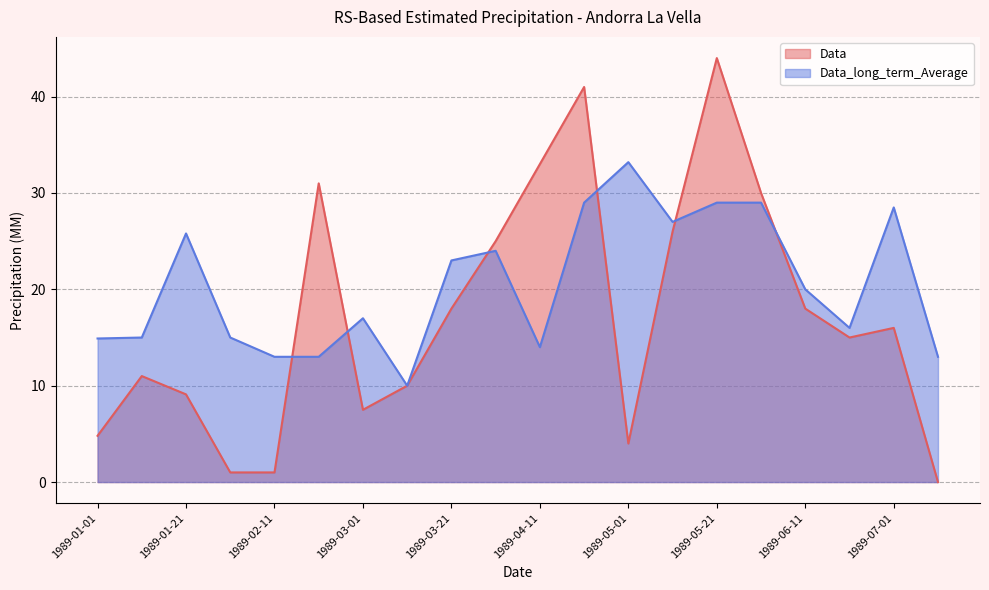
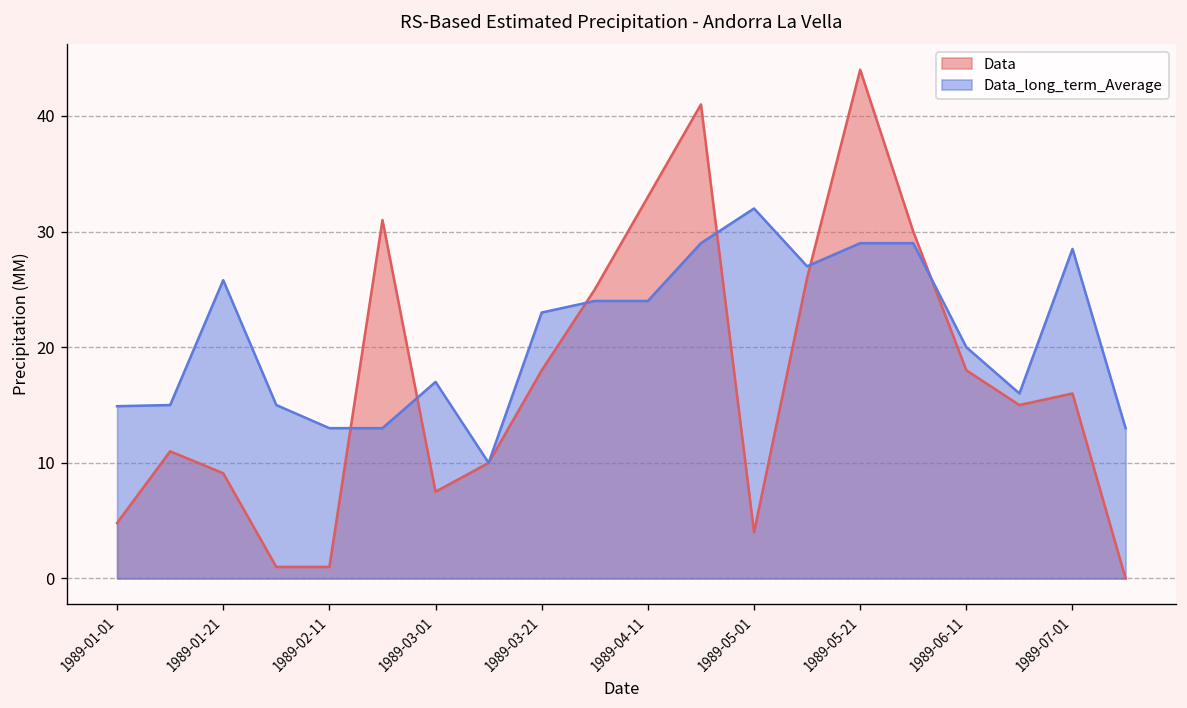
Data_long_term_Average, 1989-04-11: 14 -> 24
Data_long_term_Average, 1989-05-01: 33 -> 32
